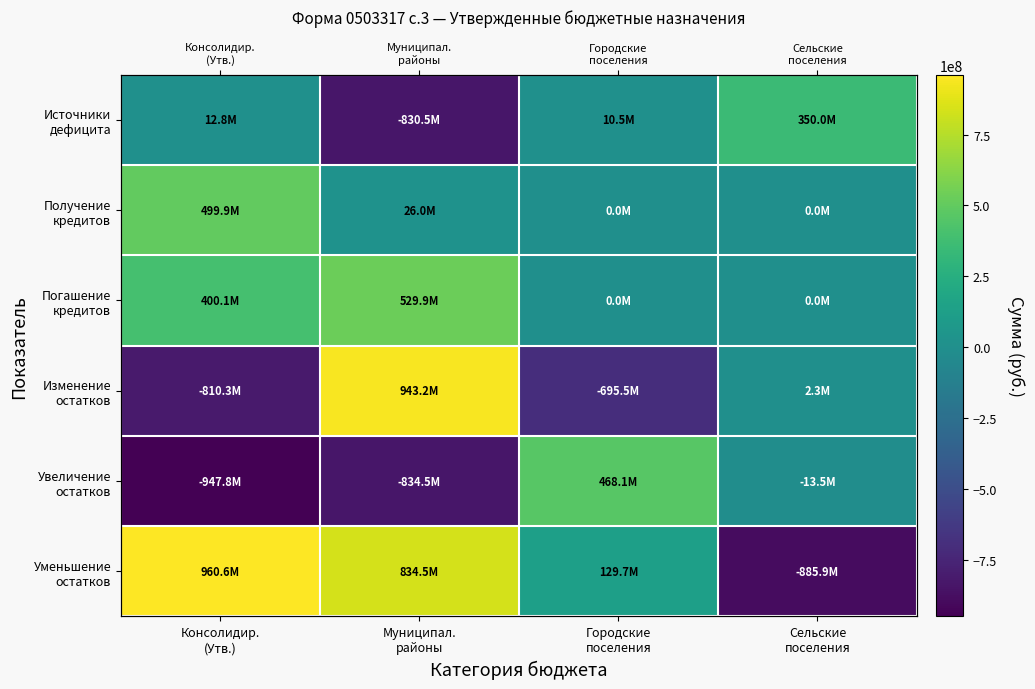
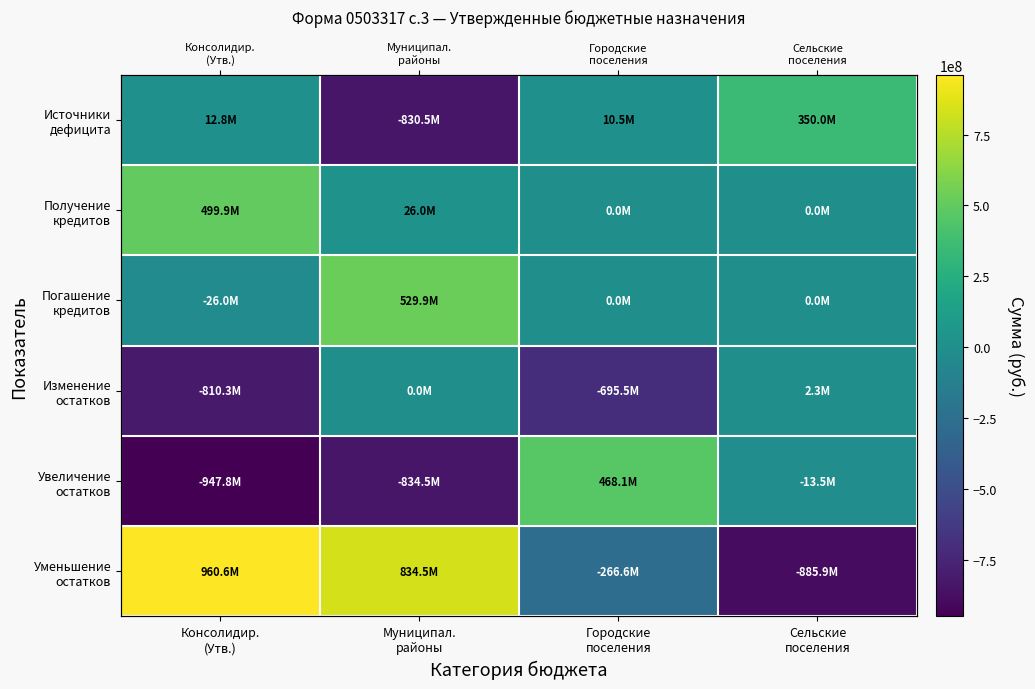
Погашение кредитов, Консолидир. (Утв.): 400.1M -> -26.0M
Изменение остатков, Муниципал. районы: 943.2M -> 0.0M
Уменьшение остатков, Городские поселения: 129.7M -> -266.6M
